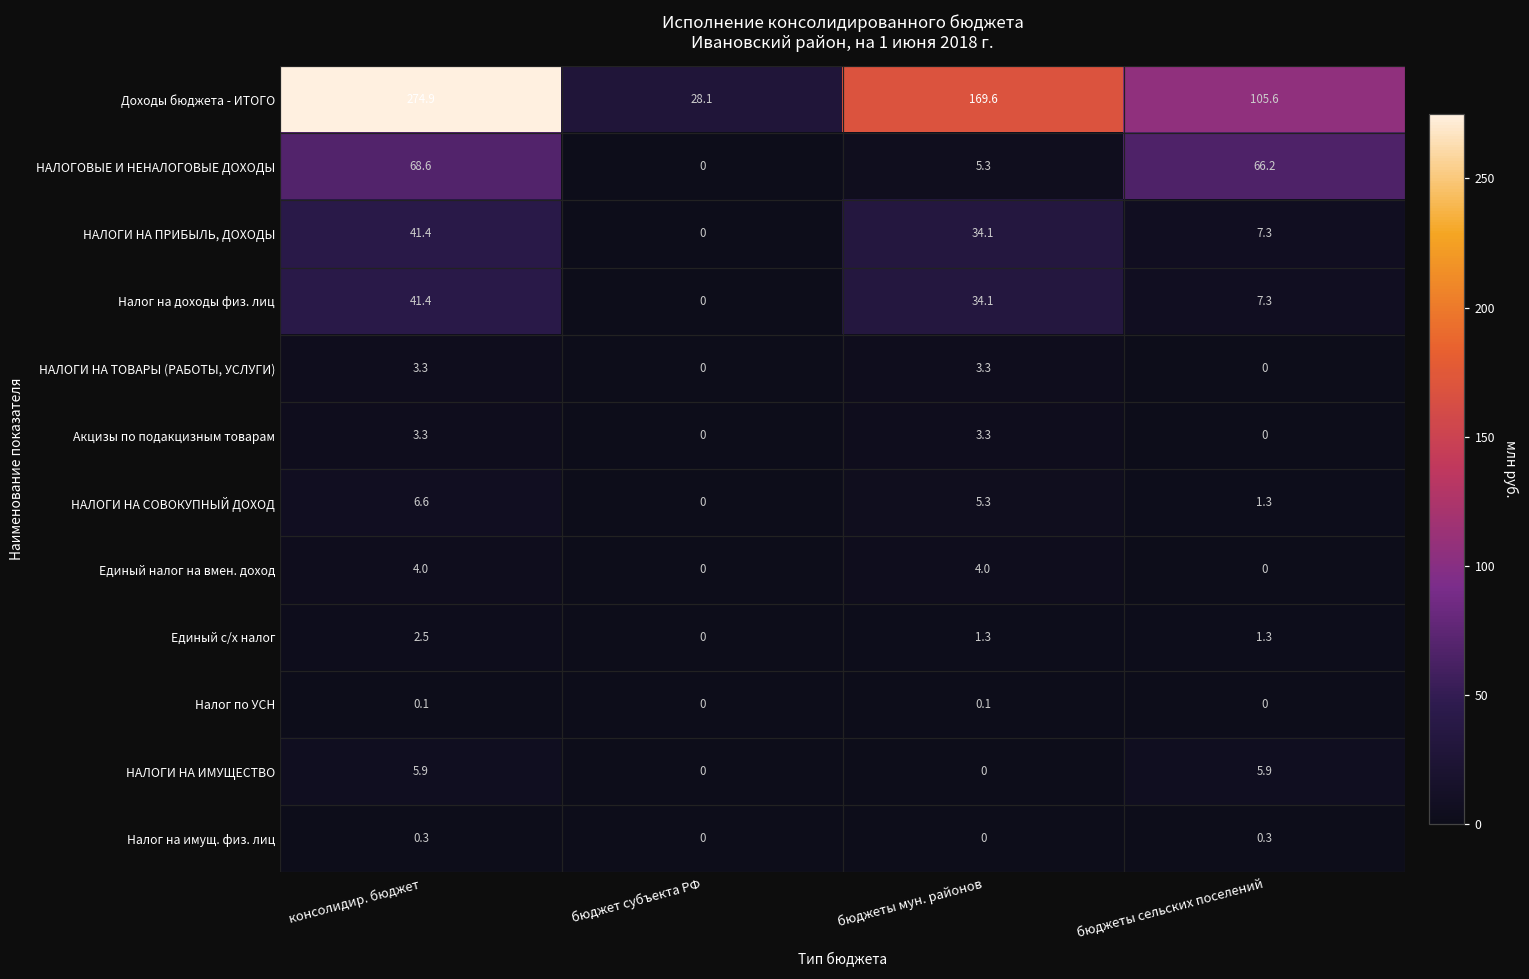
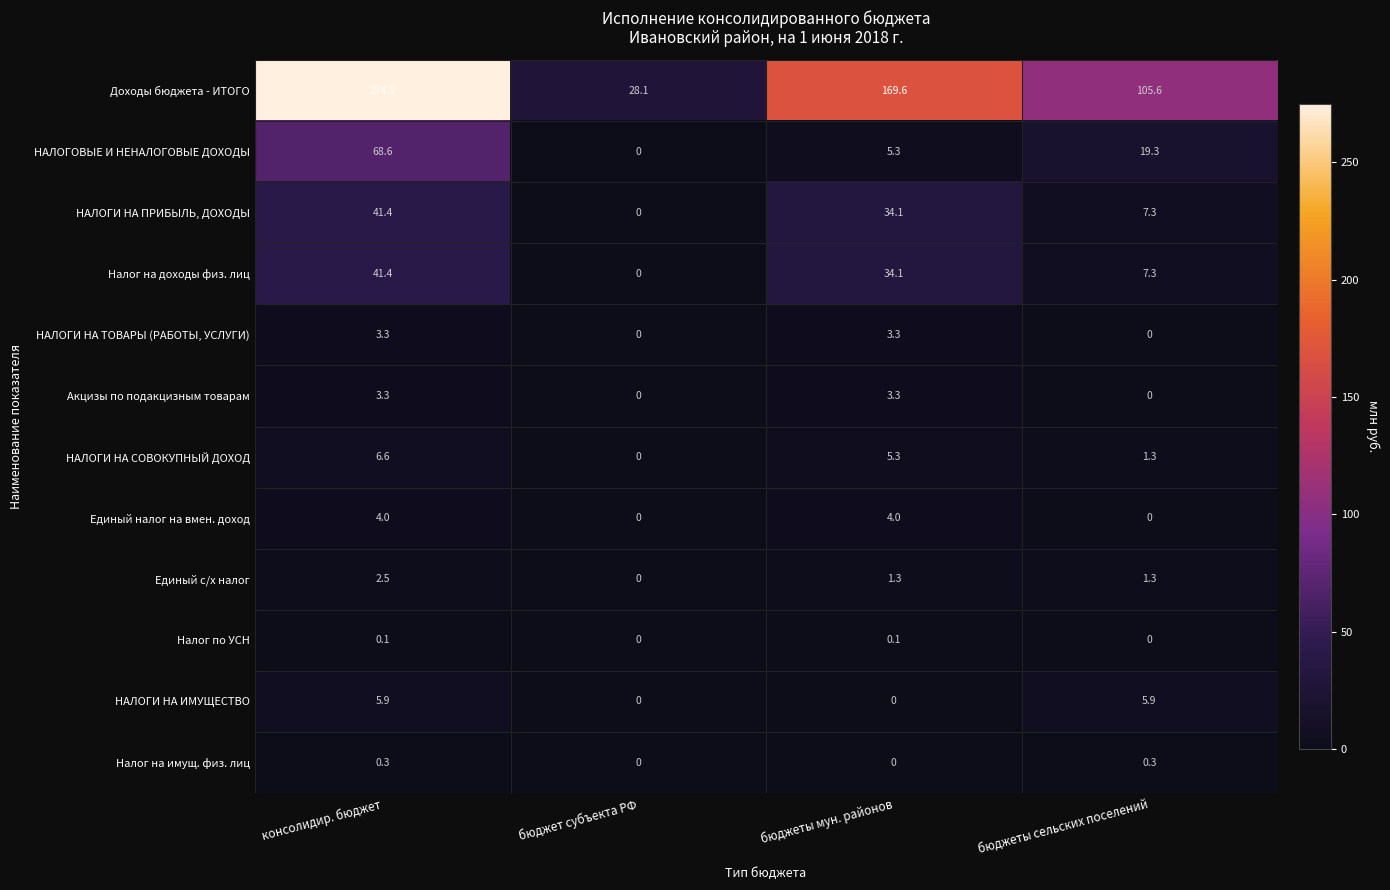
НАЛОГОВЫЕ И НЕНАЛОГОВЫЕ ДОХОДЫ, бюджеты сельских поселений: 66.2 -> 19.3
